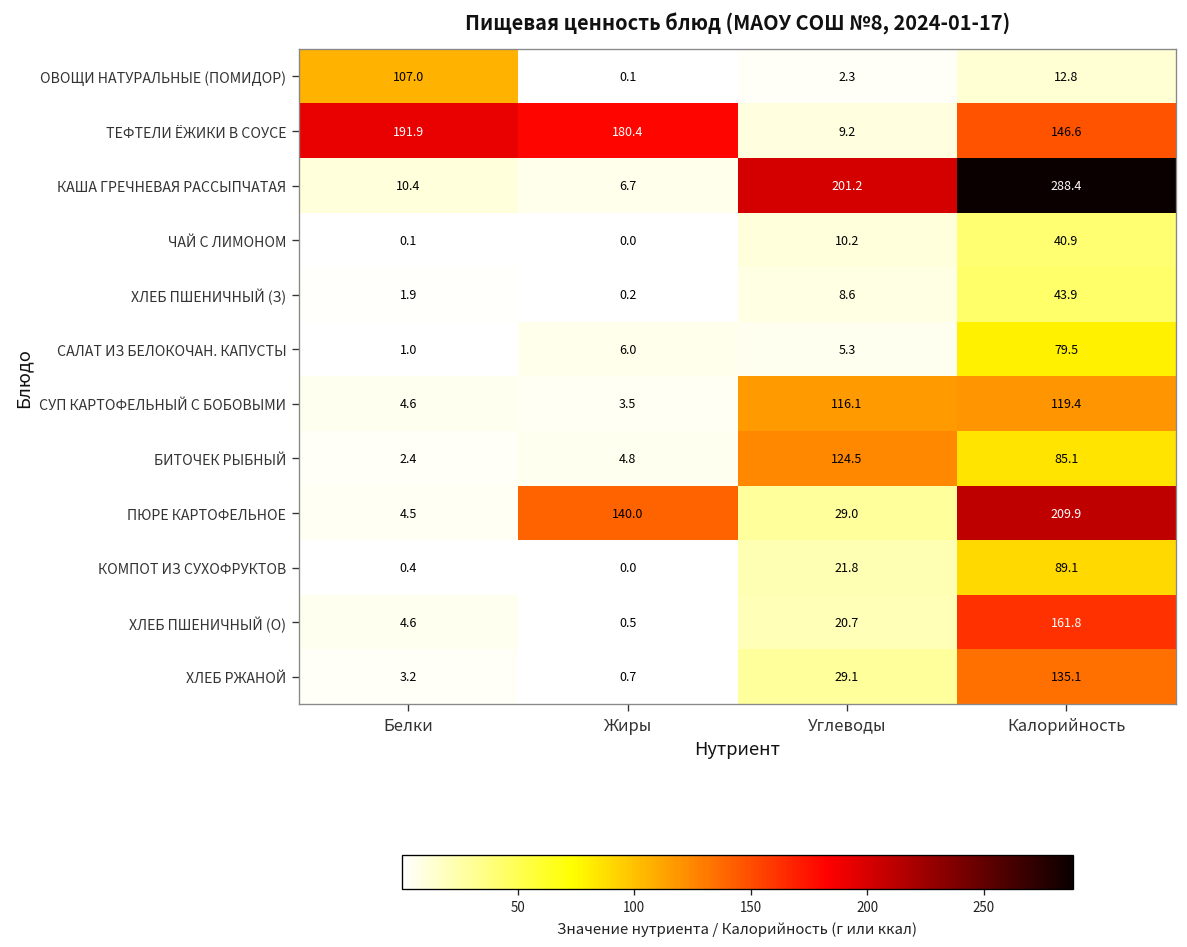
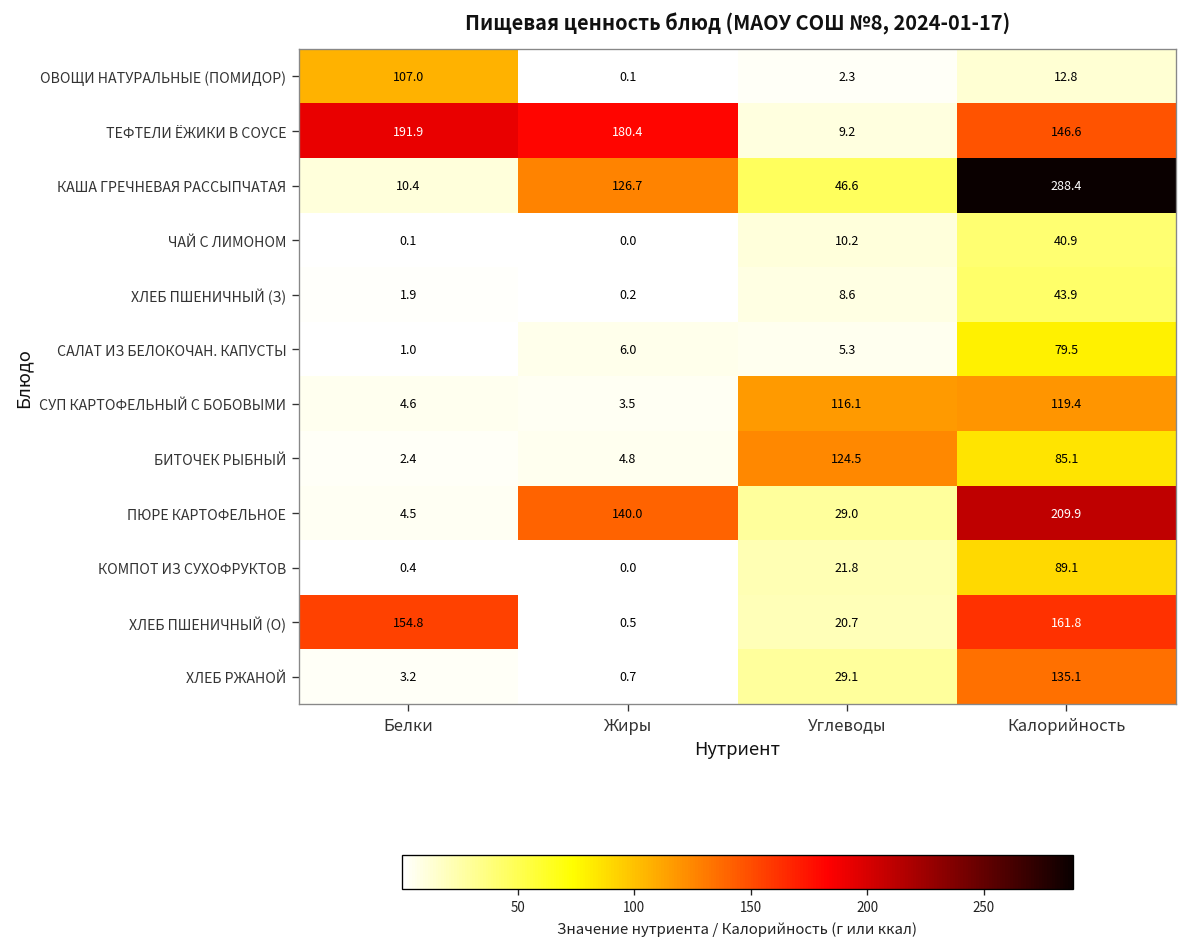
КАША ГРЕЧНЕВАЯ РАССЫПЧАТАЯ, Жиры: 6.7 -> 126.7
КАША ГРЕЧНЕВАЯ РАССЫПЧАТАЯ, Углеводы: 201.2 -> 46.6
ХЛЕБ ПШЕНИЧНЫЙ (О), Белки: 4.6 -> 154.8
